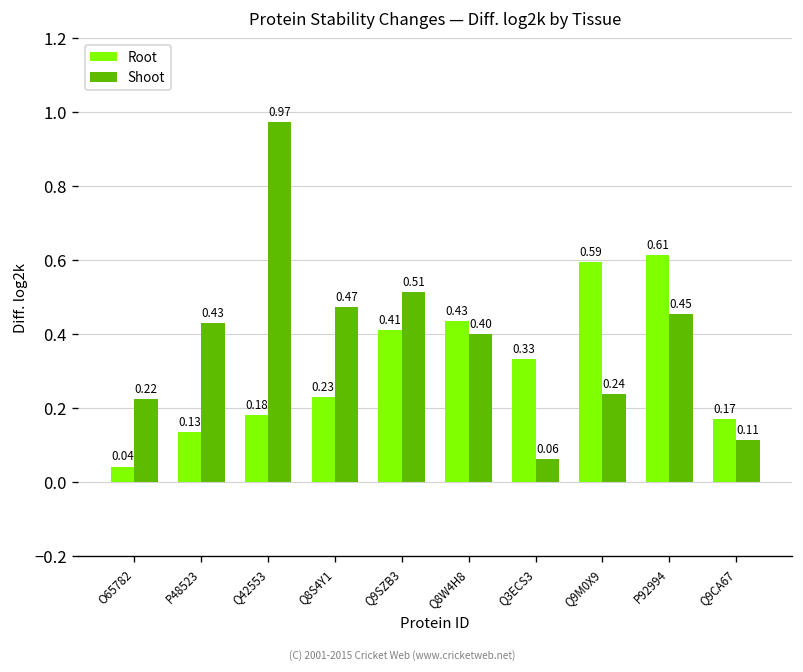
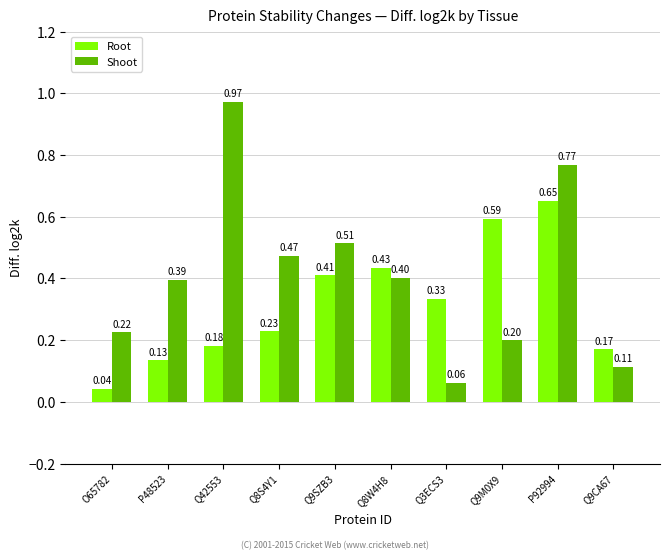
Shoot, P48523: 0.43 -> 0.39
Shoot, Q9M0X9: 0.24 -> 0.20
Root, P92994: 0.61 -> 0.65
Shoot, P92994: 0.45 -> 0.77
